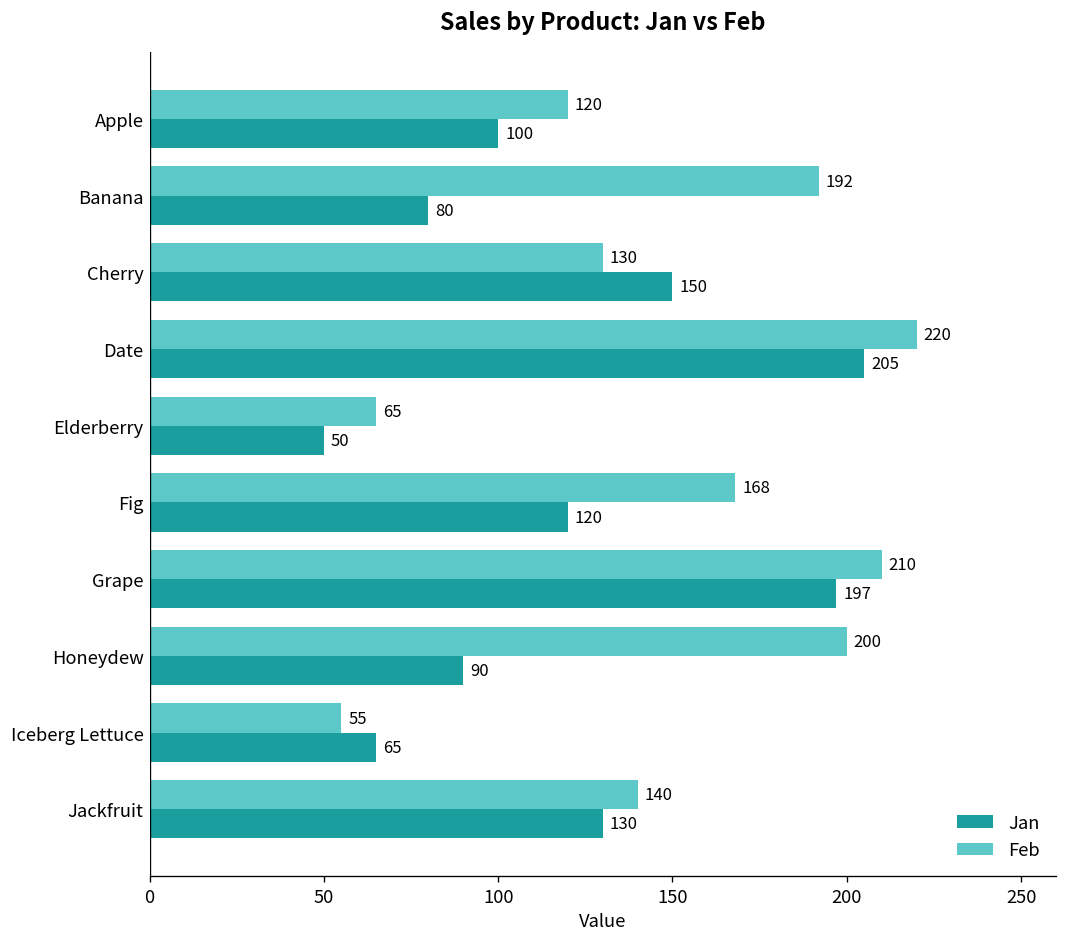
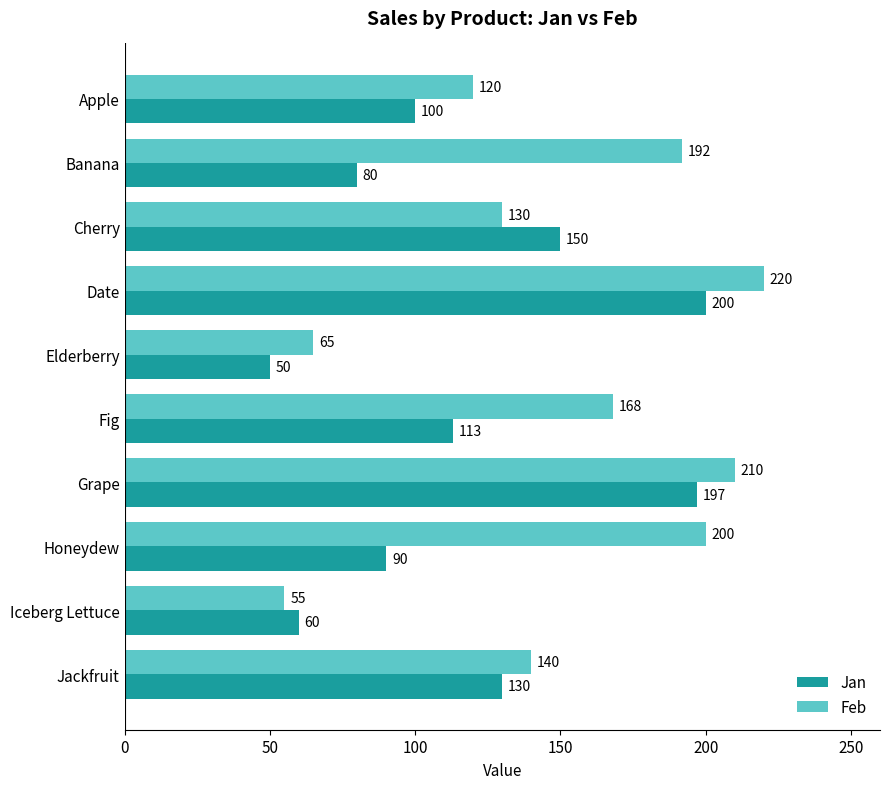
Jan, Date: 205 -> 200
Jan, Fig: 120 -> 113
Jan, Iceberg Lettuce: 65 -> 60
